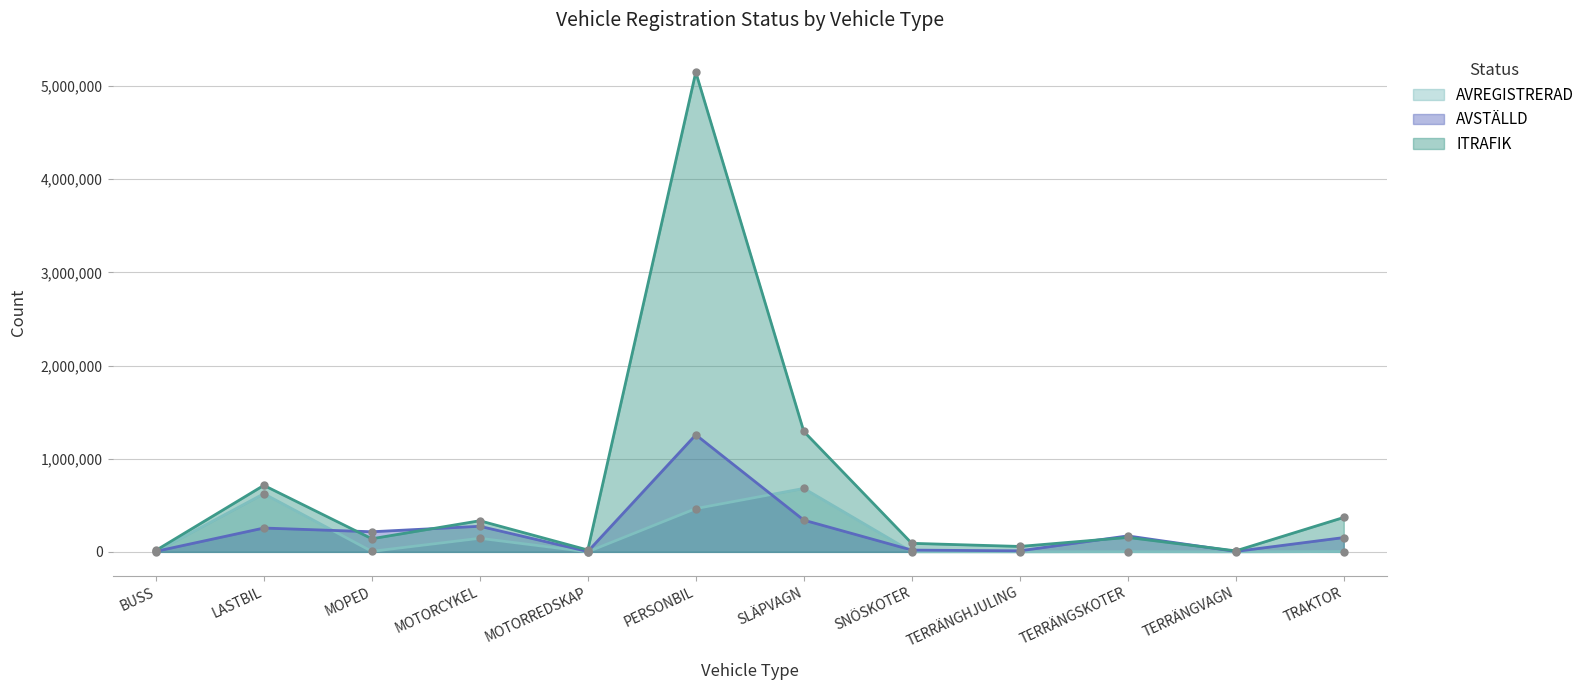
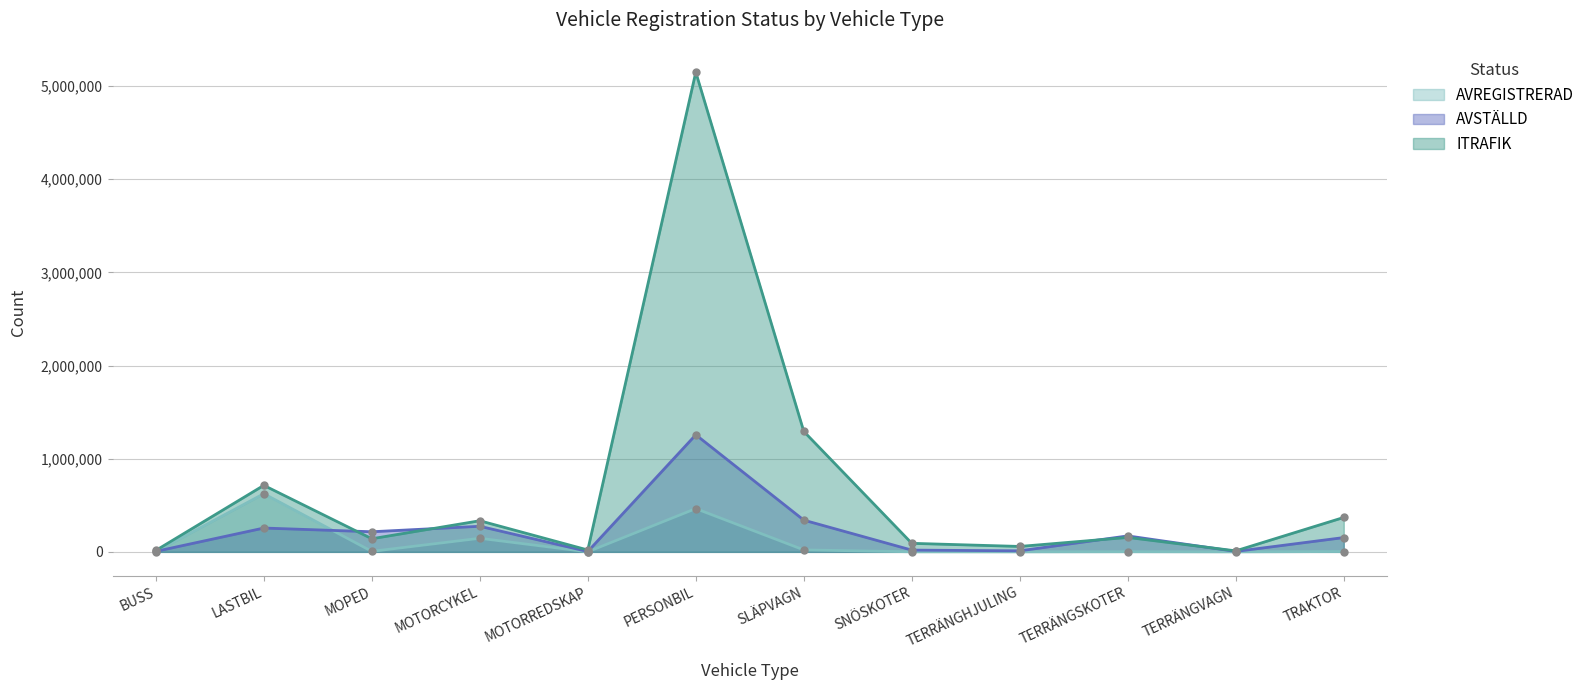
AVREGISTRERAD, SLÄPVAGN: 700,000 -> 0
